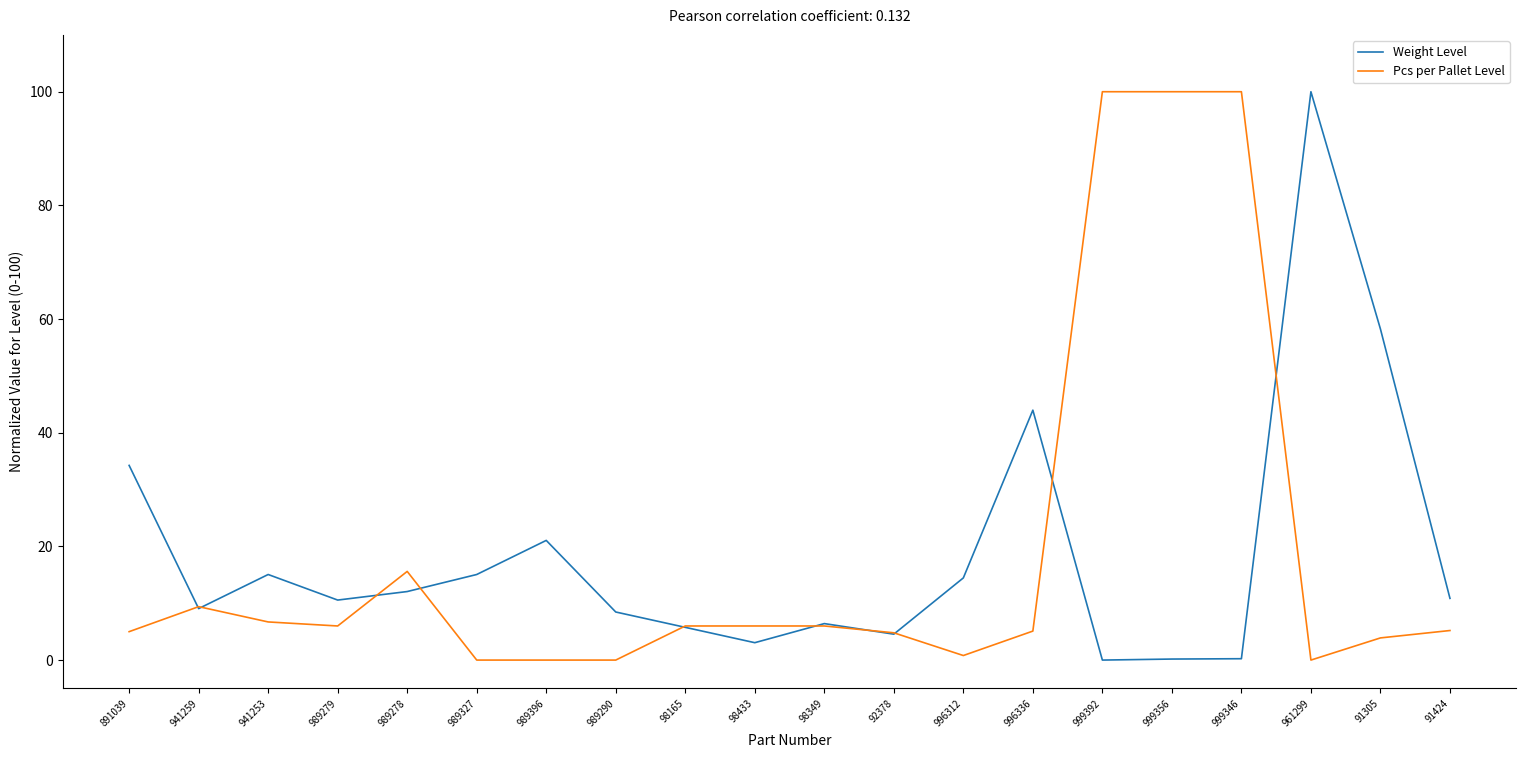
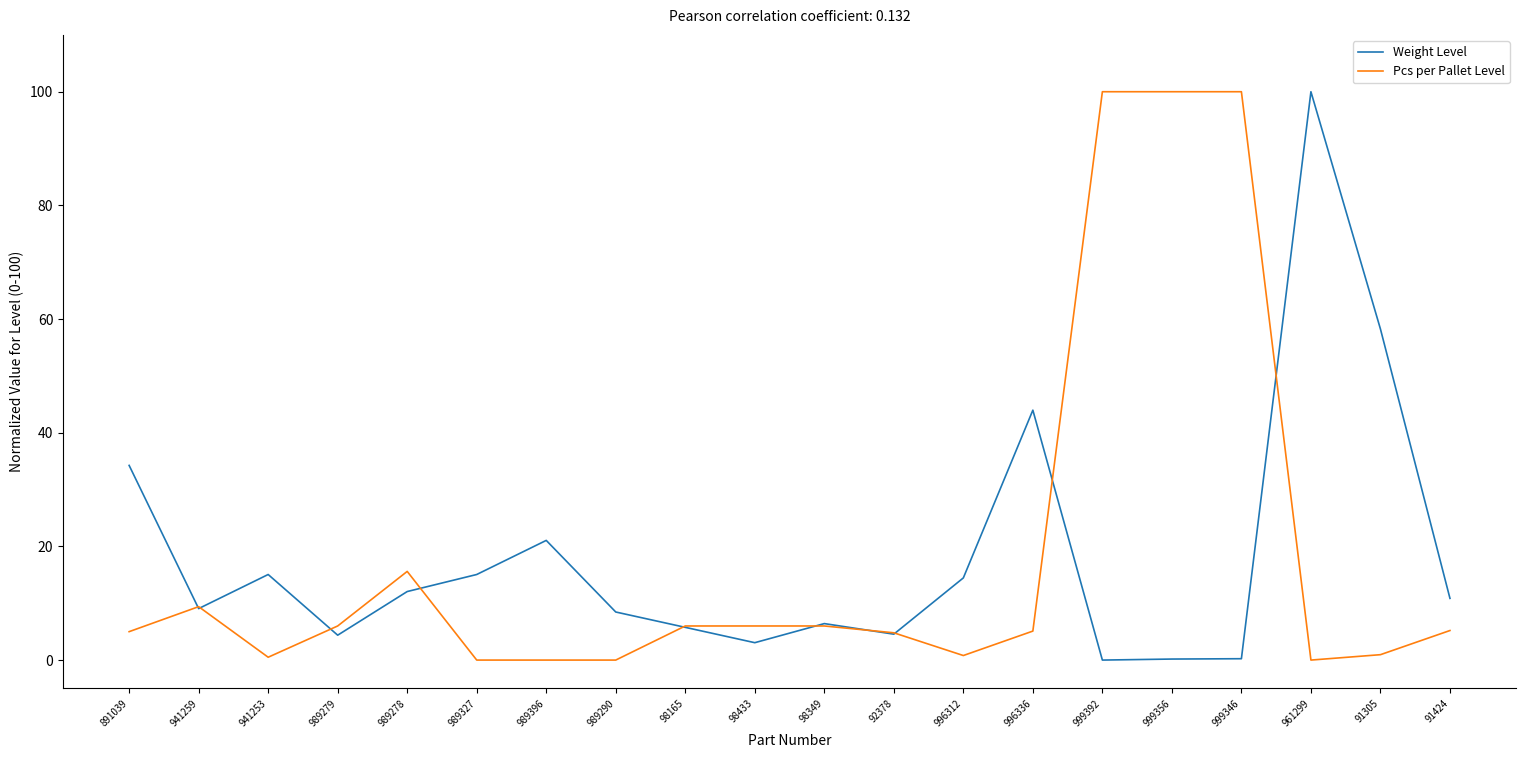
Pcs per Pallet Level, 941253: 7 -> 1
Weight Level, 989279: 11 -> 4
Pcs per Pallet Level, 91305: 4 -> 1
